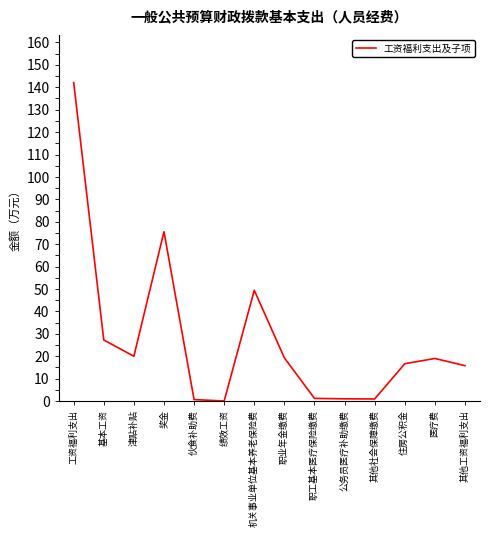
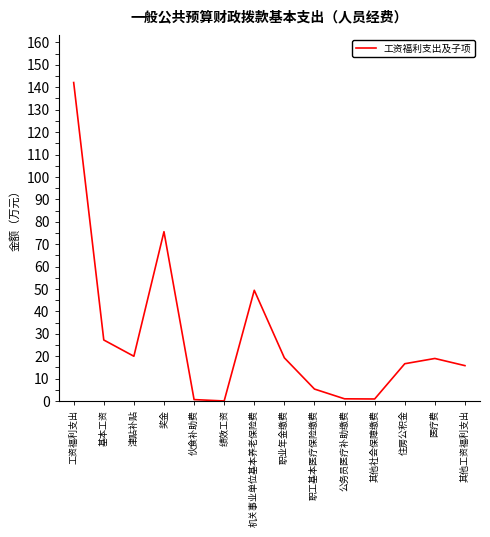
职工基本医疗保险缴费: 1 -> 5
